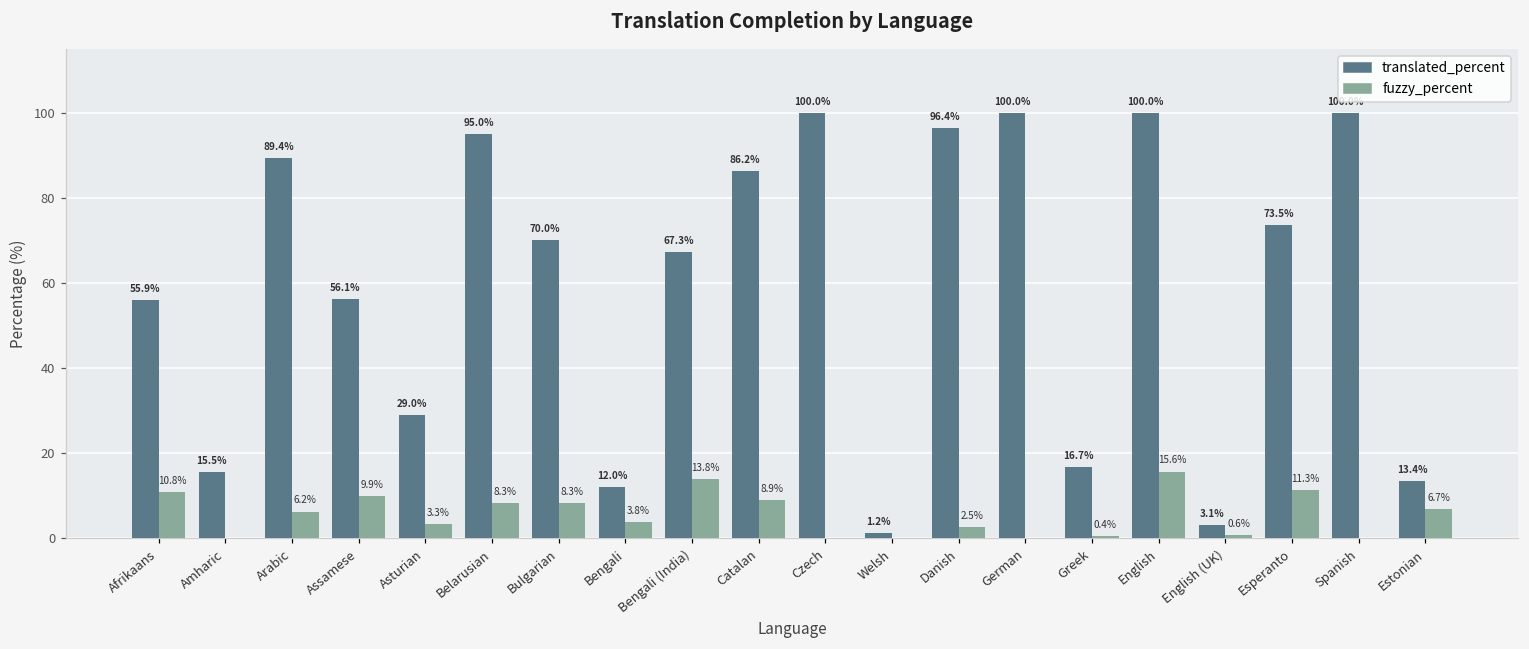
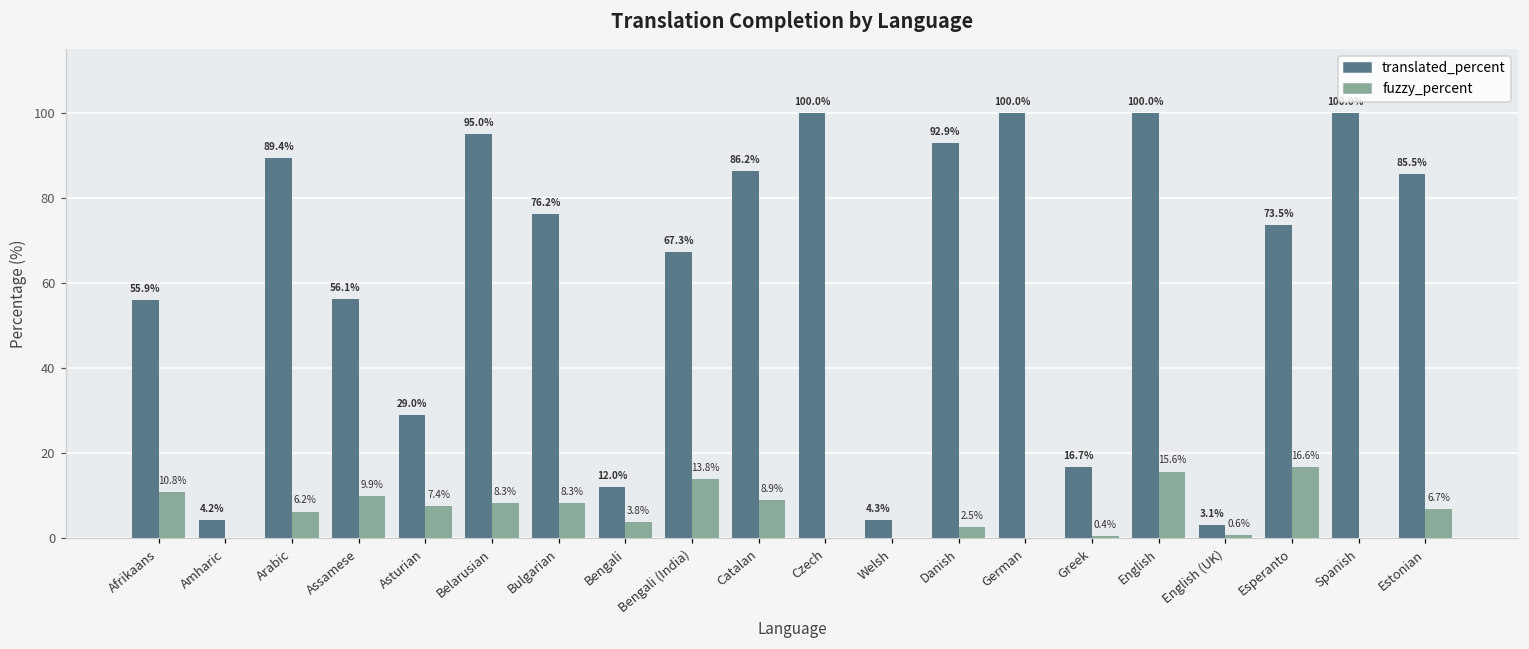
translated_percent, Amharic: 15.5% -> 4.2%
fuzzy_percent, Asturian: 3.3% -> 7.4%
translated_percent, Bulgarian: 70.0% -> 76.2%
translated_percent, Welsh: 1.2% -> 4.3%
translated_percent, Danish: 96.4% -> 92.9%
fuzzy_percent, Esperanto: 11.3% -> 16.6%
translated_percent, Estonian: 13.4% -> 85.5%
